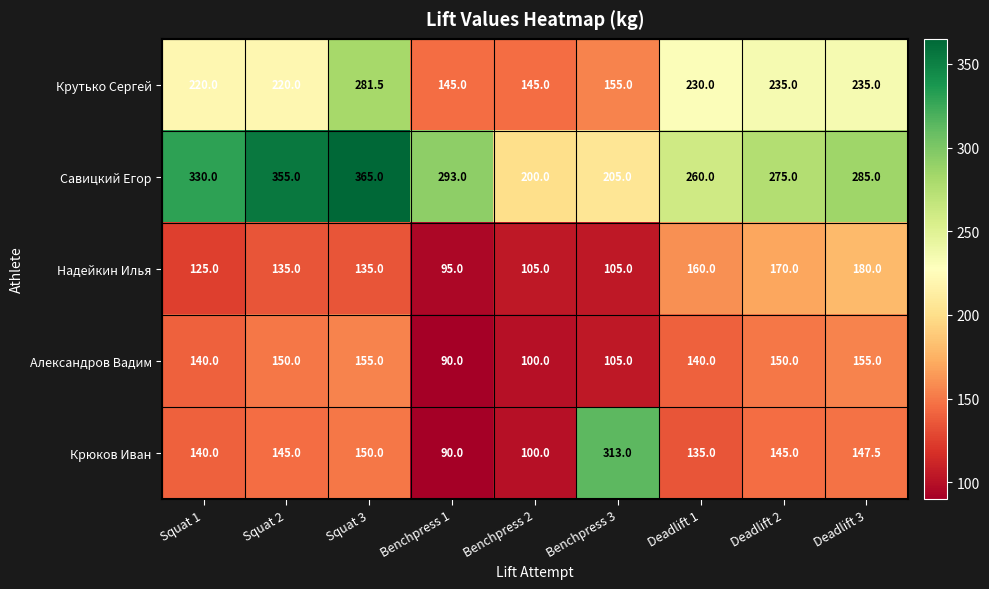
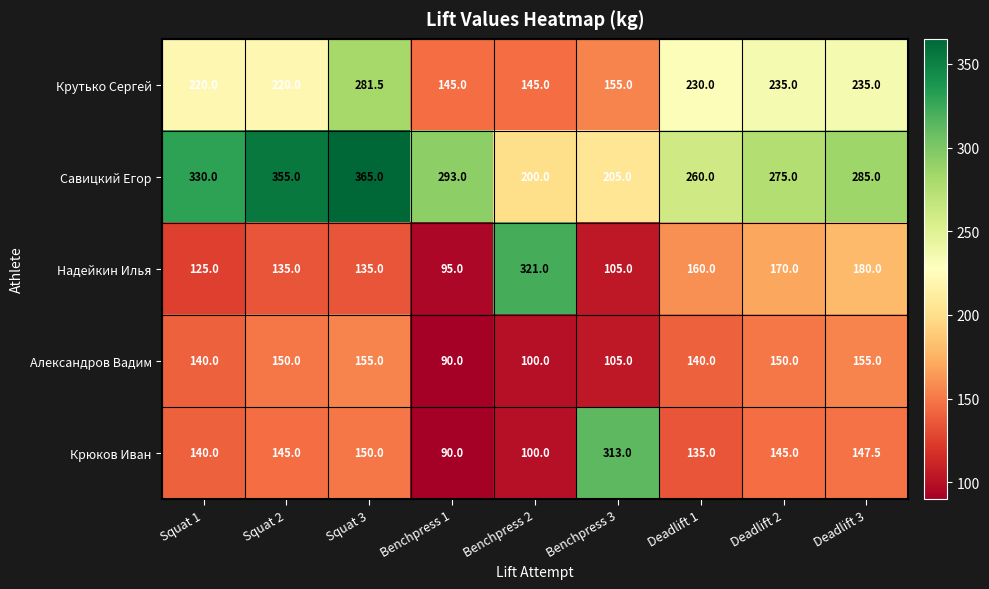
Надейкин Илья, Benchpress 2: 105.0 -> 321.0
